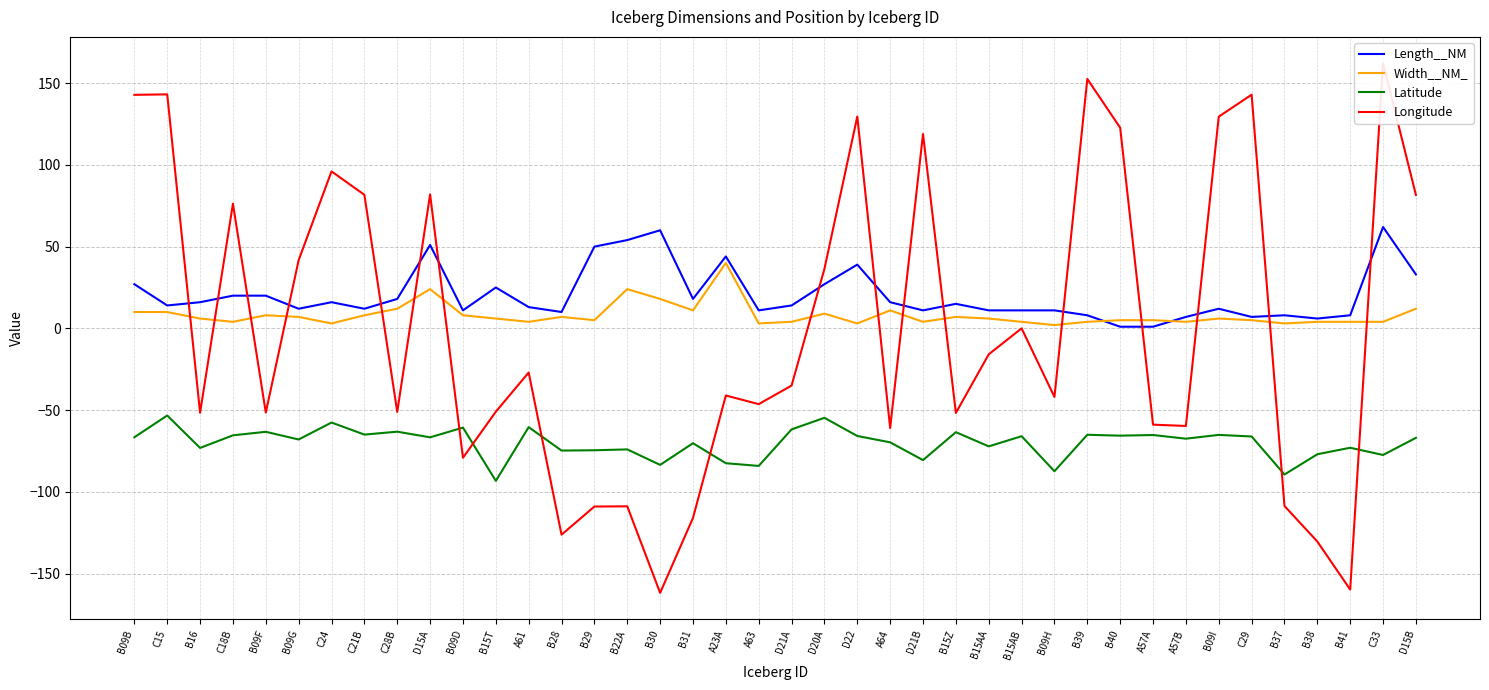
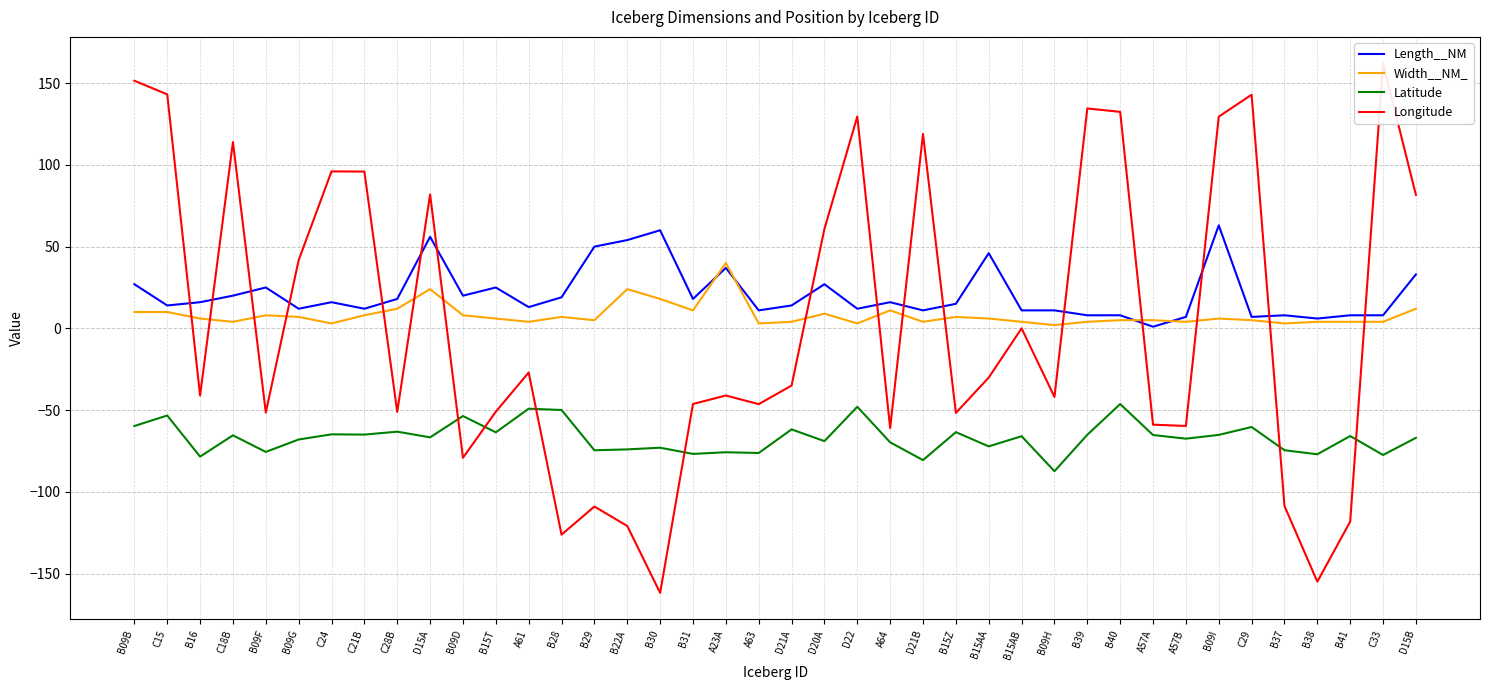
Latitude, B09B: -67 -> -60
Longitude, B09B: 143 -> 151
Latitude, B16: -73 -> -78
Longitude, B16: -52 -> -41
Longitude, C18B: 76 -> 114
Length__NM, B09F: 20 -> 25
Latitude, B09F: -63 -> -76
Latitude, C24: -58 -> -65
Longitude, C21B: 82 -> 96
Length__NM, D15A: 51 -> 56
Length__NM, B09D: 11 -> 20
Latitude, B09D: -61 -> -54
Latitude, B15T: -93 -> -64
Latitude, A61: -60 -> -49
Length__NM, B28: 10 -> 19
Latitude, B28: -75 -> -50
Longitude, B22A: -109 -> -121
Latitude, B30: -84 -> -73
Latitude, B31: -70 -> -77
Longitude, B31: -116 -> -46
Length__NM, A23A: 44 -> 37
Latitude, A23A: -83 -> -76
Latitude, A63: -84 -> -76
Latitude, D20A: -55 -> -69
Longitude, D20A: 36 -> 61
Length__NM, D22: 39 -> 12
Latitude, D22: -66 -> -48
Length__NM, B15AA: 11 -> 46
Longitude, B15AA: -16 -> -30
Longitude, B39: 153 -> 135
Length__NM, B40: 1 -> 8
Latitude, B40: -66 -> -46
Longitude, B40: 123 -> 132
Length__NM, B09I: 12 -> 63
Latitude, C29: -66 -> -60
Latitude, B37: -89 -> -75
Longitude, B38: -130 -> -155
Latitude, B41: -73 -> -66
Longitude, B41: -160 -> -118
Length__NM, C33: 62 -> 8
